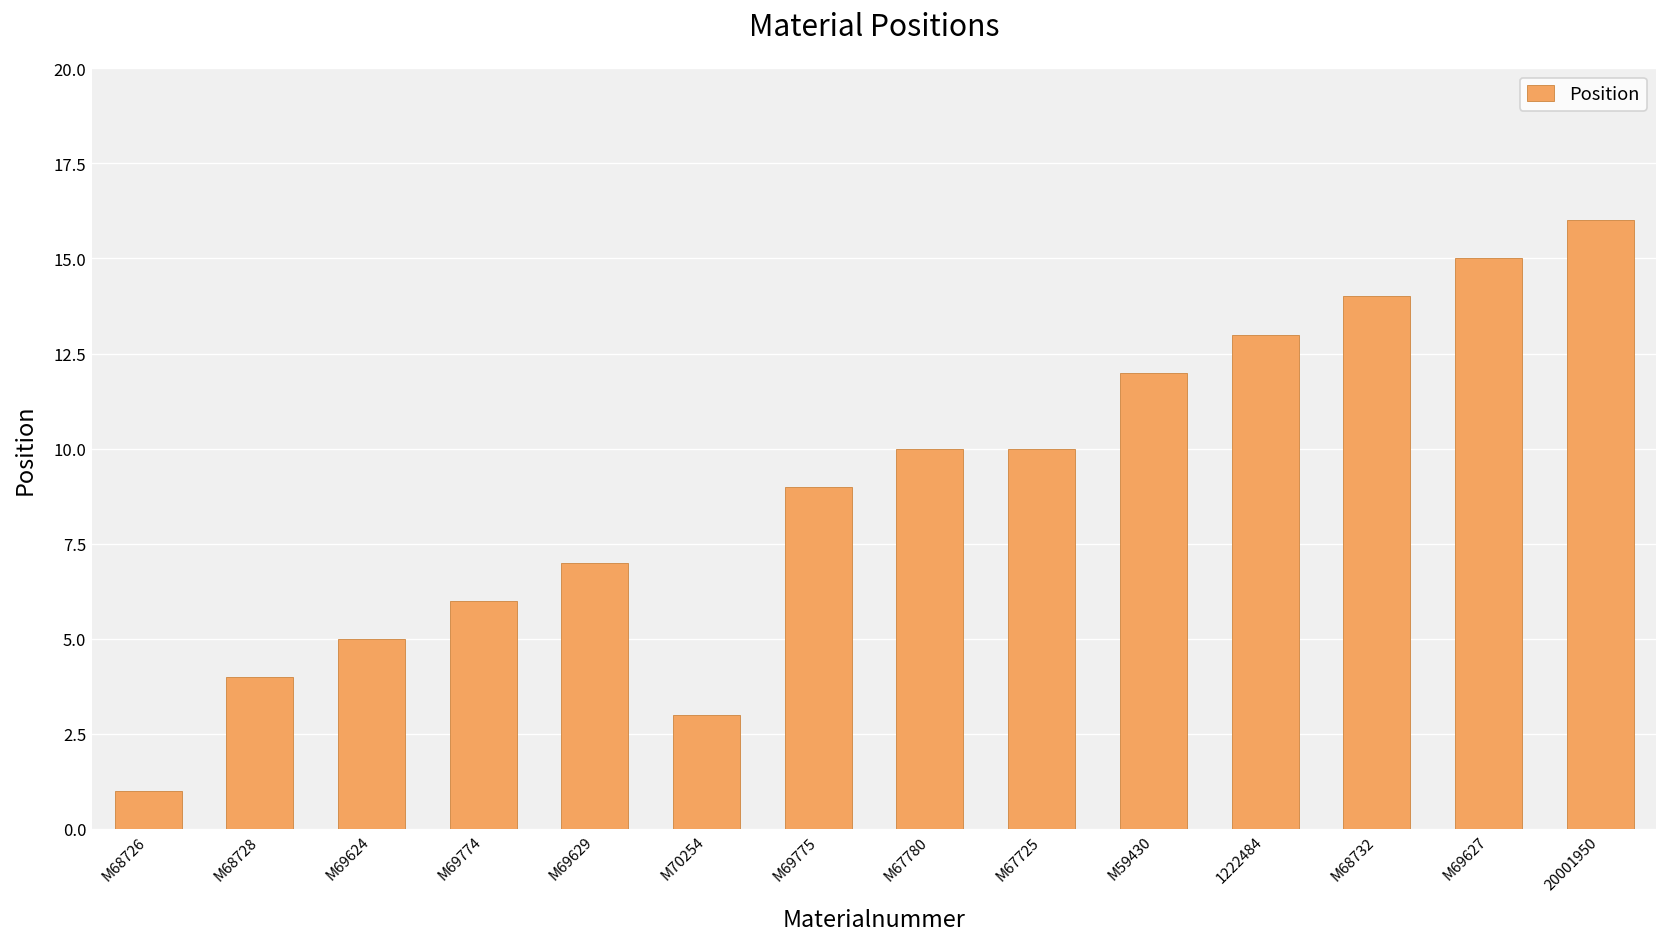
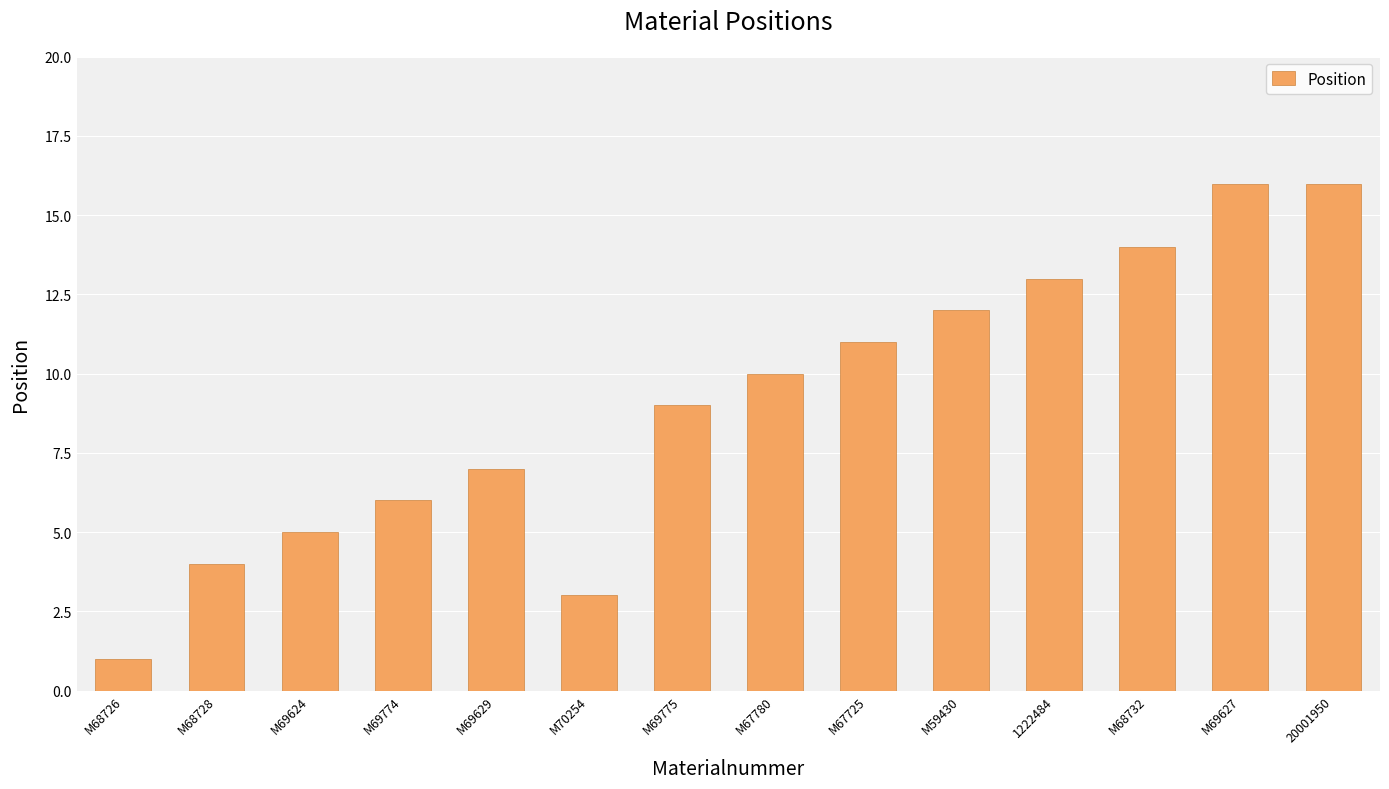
M67725: 10 -> 11
M69627: 15 -> 16
